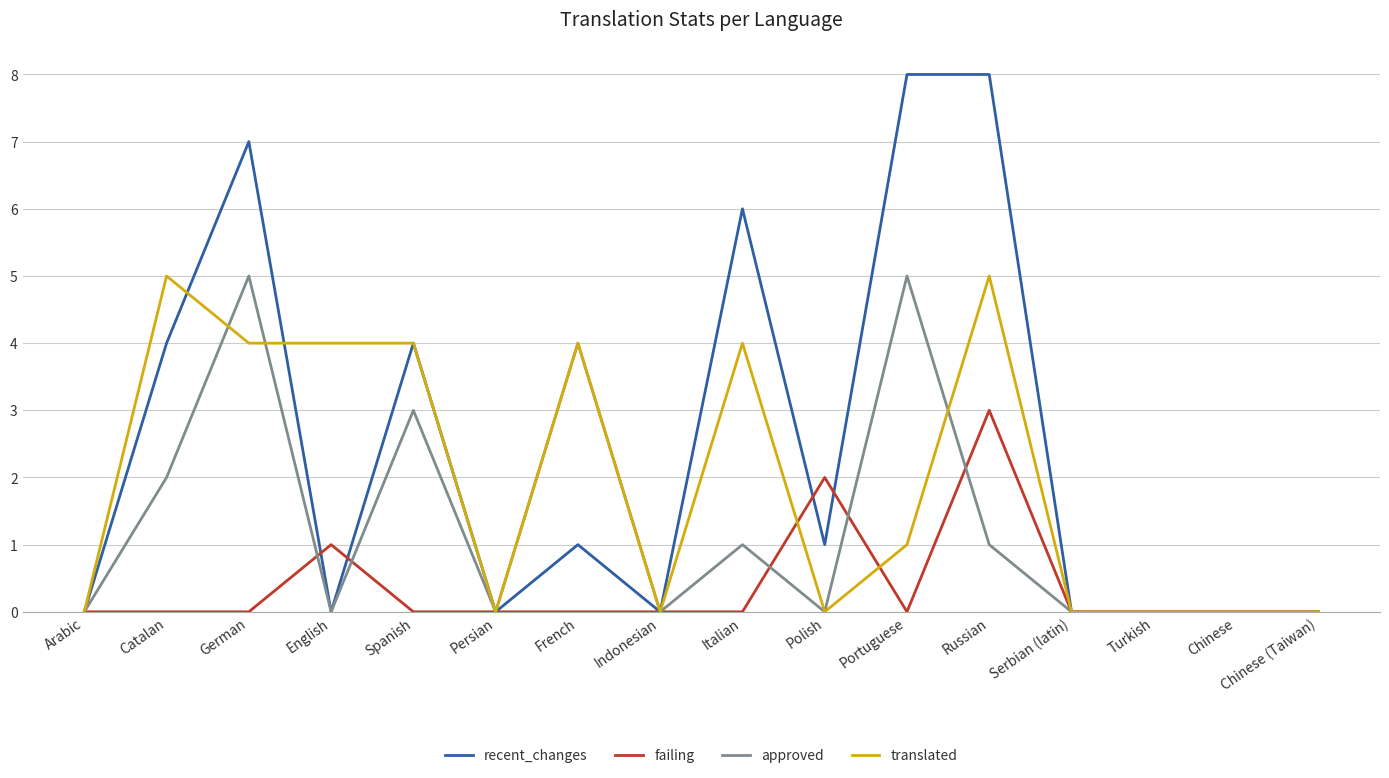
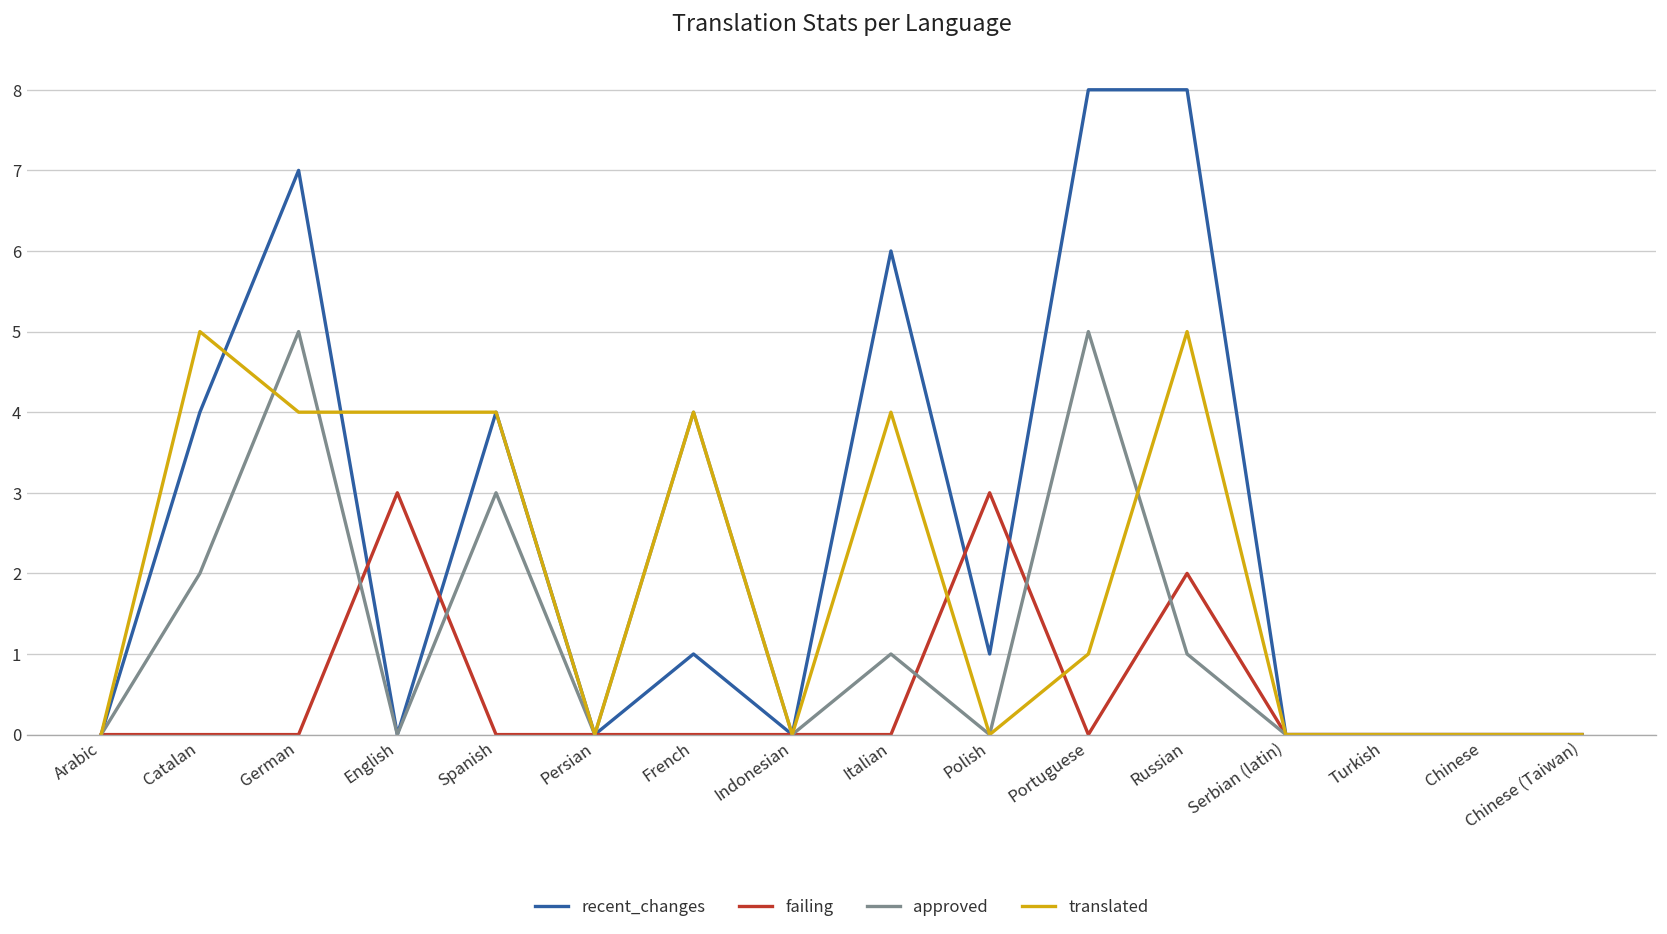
failing, English: 1 -> 3
failing, Polish: 2 -> 3
failing, Russian: 3 -> 2
